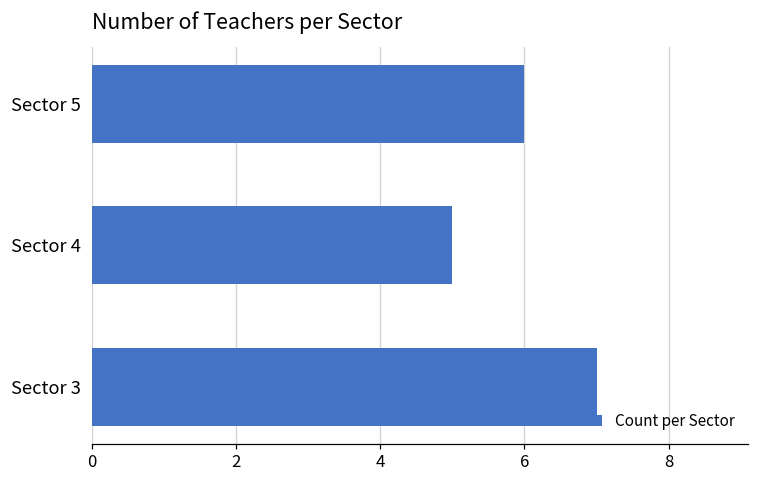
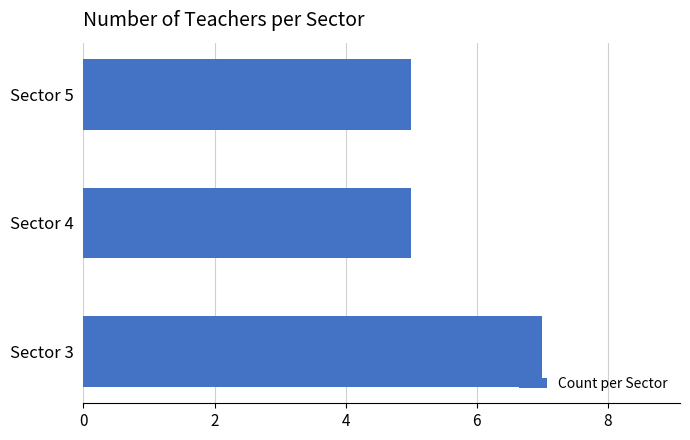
Sector 5: 6 -> 5
